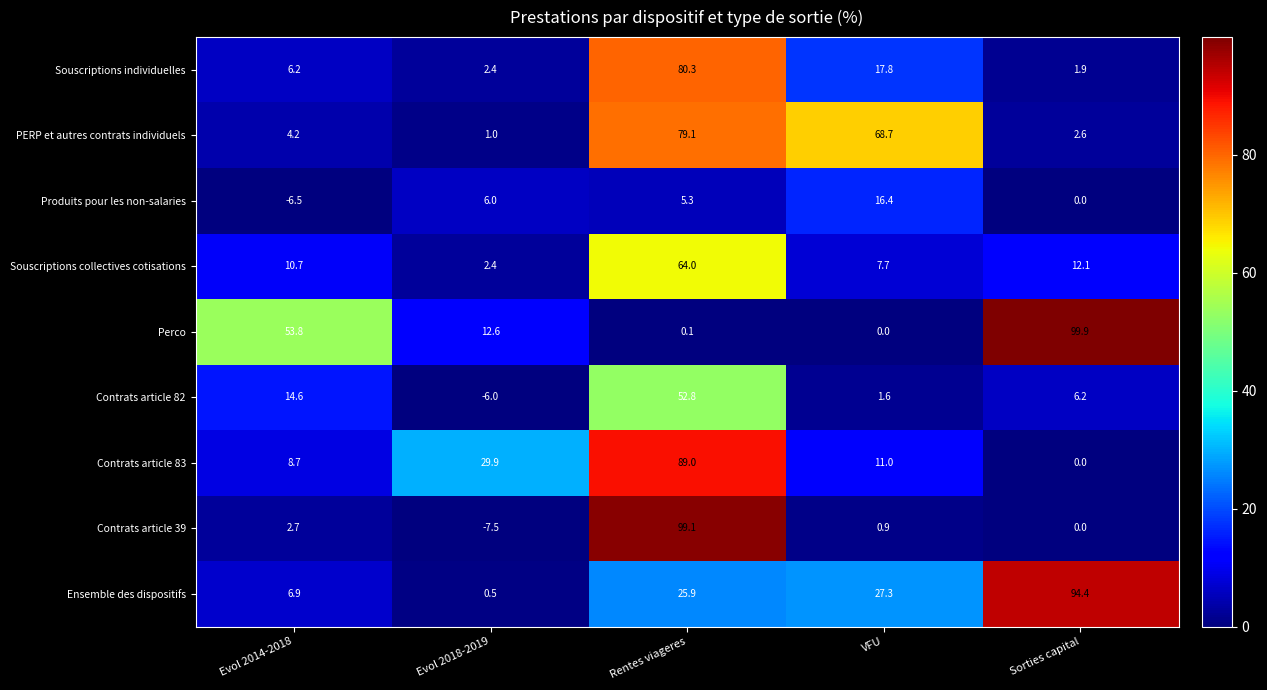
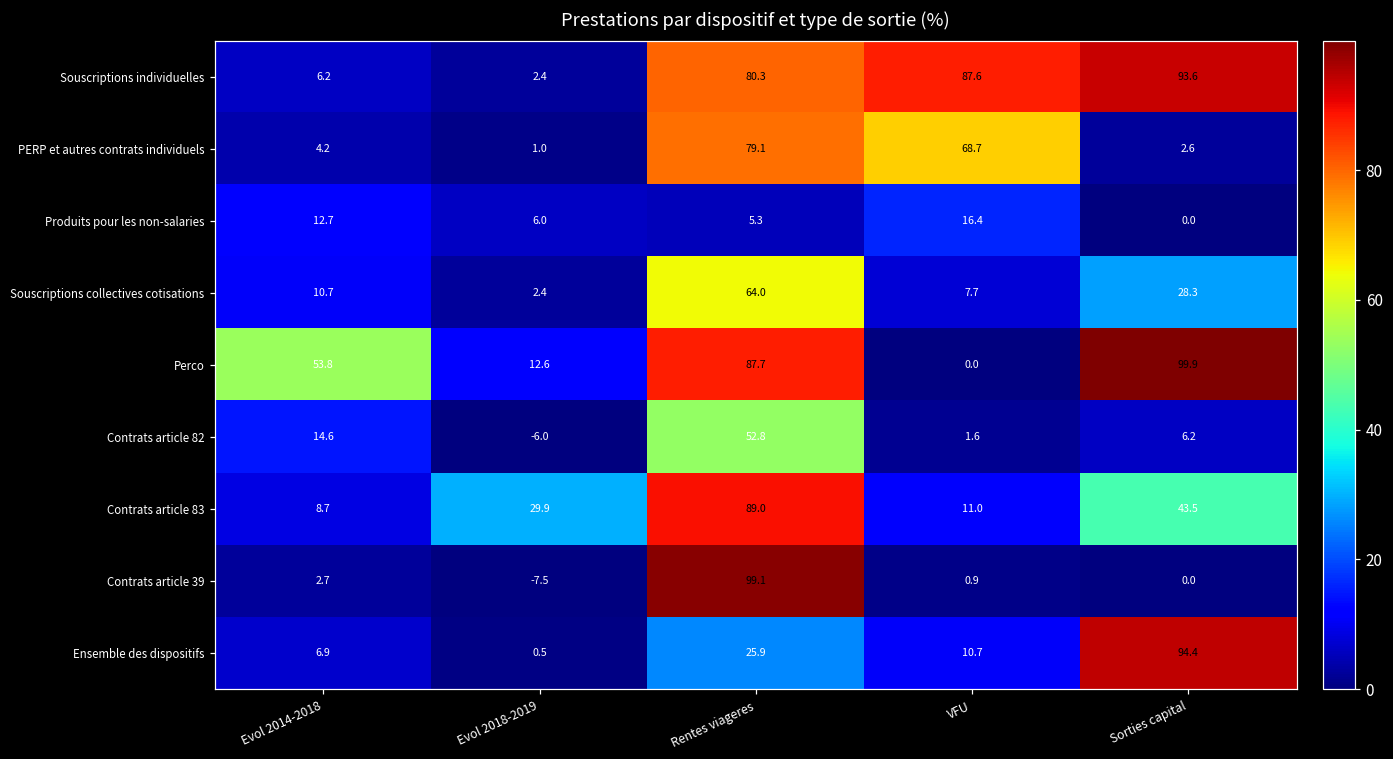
Souscriptions individuelles, VFU: 17.8 -> 87.6
Souscriptions individuelles, Sorties capital: 1.9 -> 93.6
Produits pour les non-salaries, Evol 2014-2018: -6.5 -> 12.7
Souscriptions collectives cotisations, Sorties capital: 12.1 -> 28.3
Perco, Rentes viageres: 0.1 -> 87.7
Contrats article 83, Sorties capital: 0.0 -> 43.5
Ensemble des dispositifs, VFU: 27.3 -> 10.7
